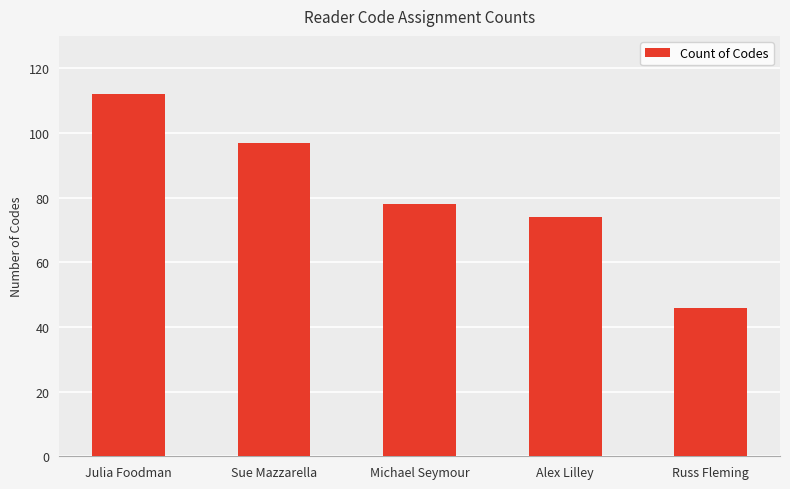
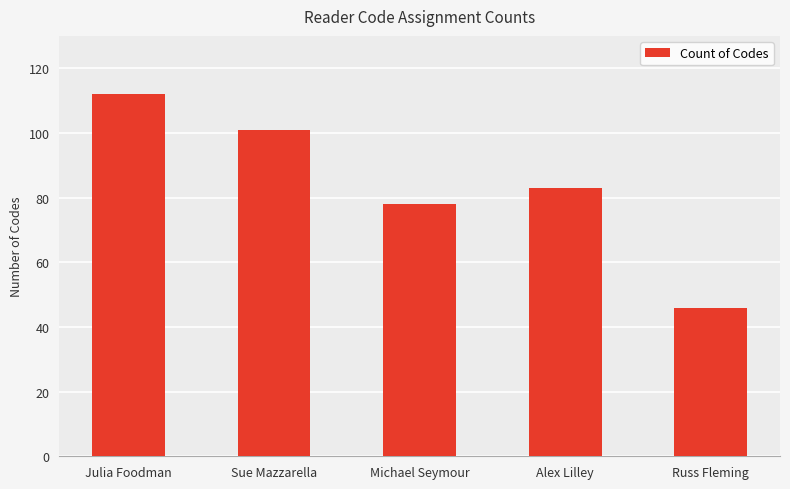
Sue Mazzarella: 97 -> 101
Alex Lilley: 74 -> 83
